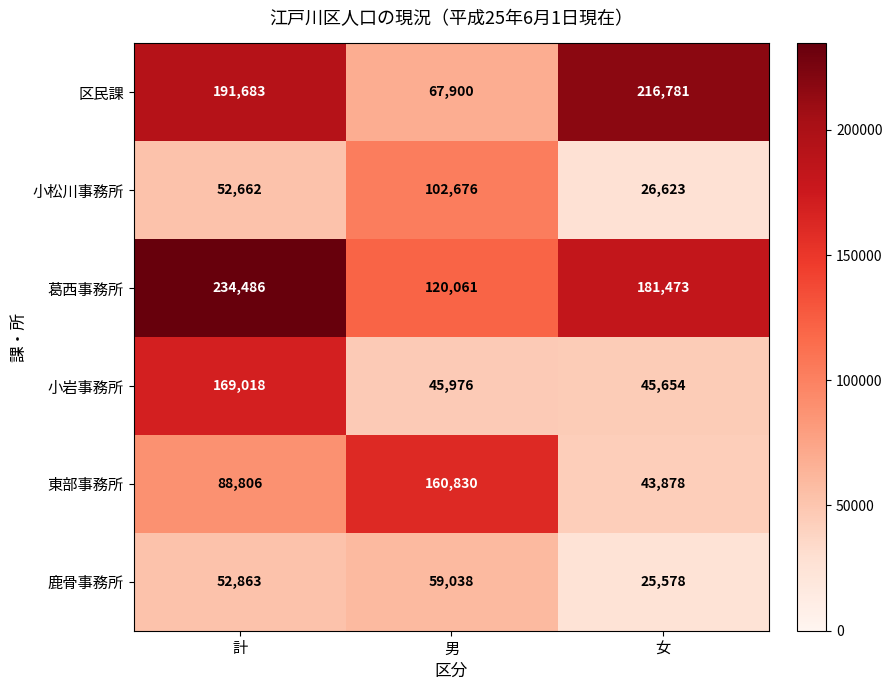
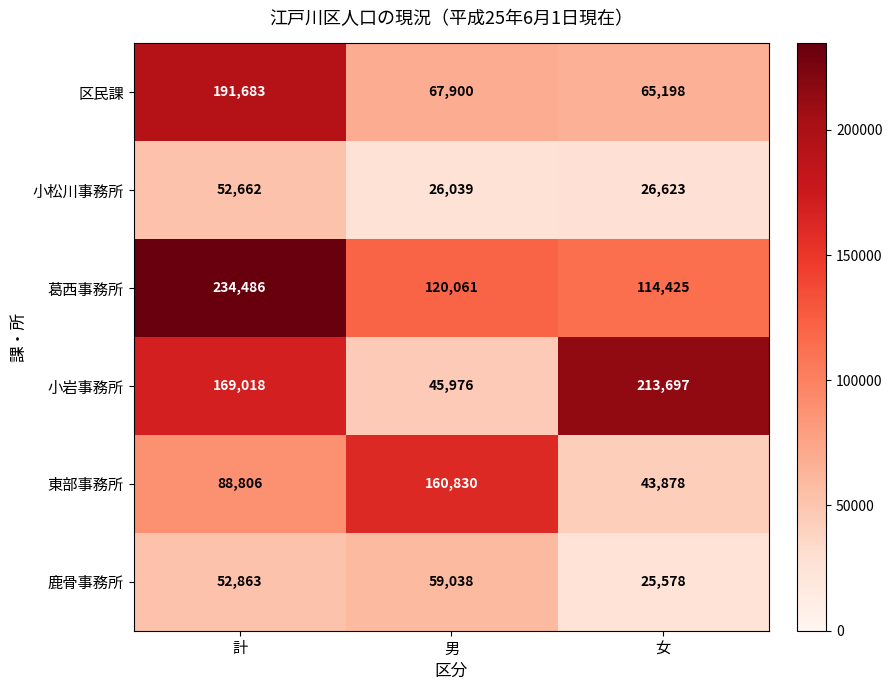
区民課, 女: 216,781 -> 65,198
小松川事務所, 男: 102,676 -> 26,039
葛西事務所, 女: 181,473 -> 114,425
小岩事務所, 女: 45,654 -> 213,697
